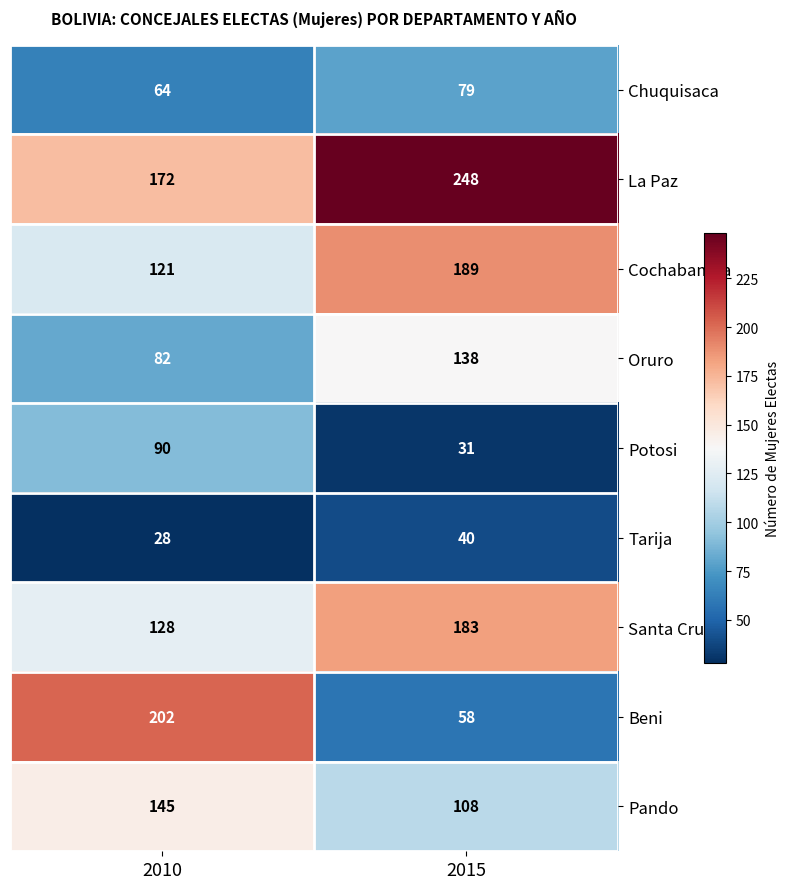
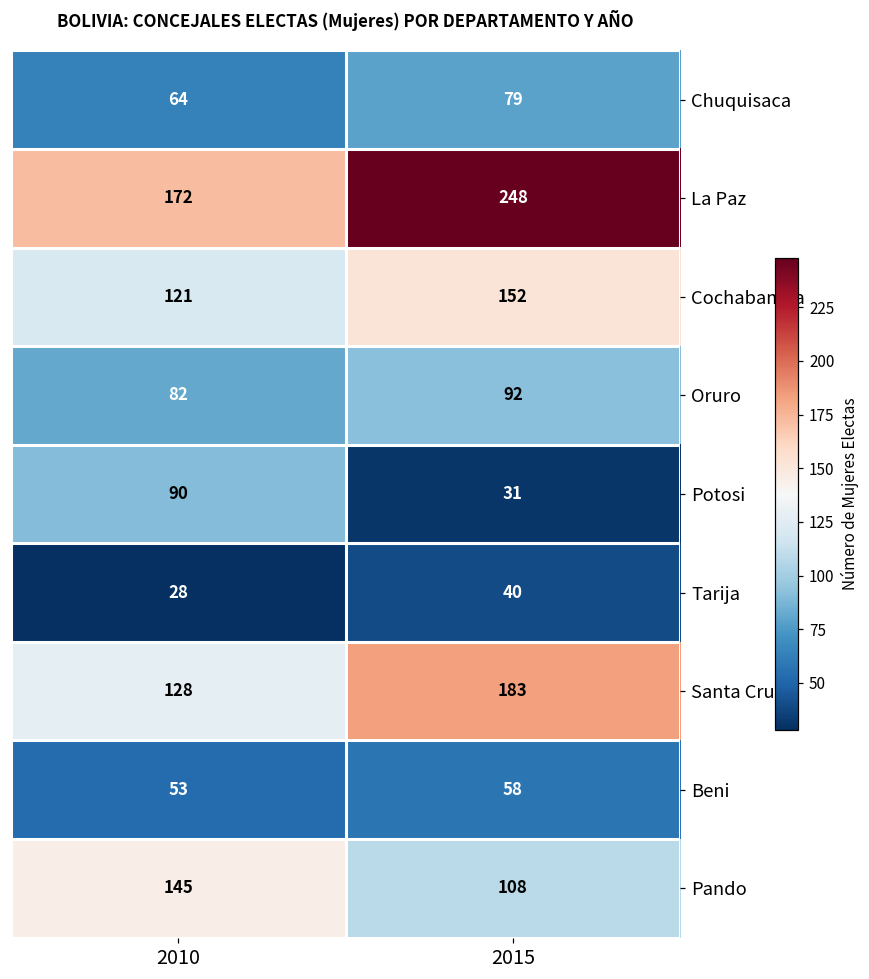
Cochabamba, 2015: 189 -> 152
Oruro, 2015: 138 -> 92
Beni, 2010: 202 -> 53
